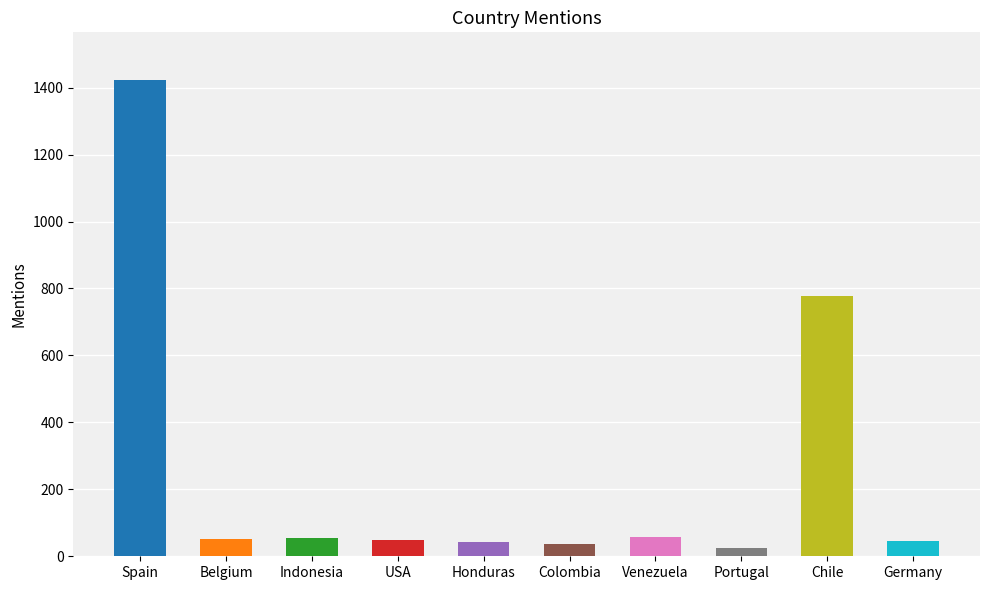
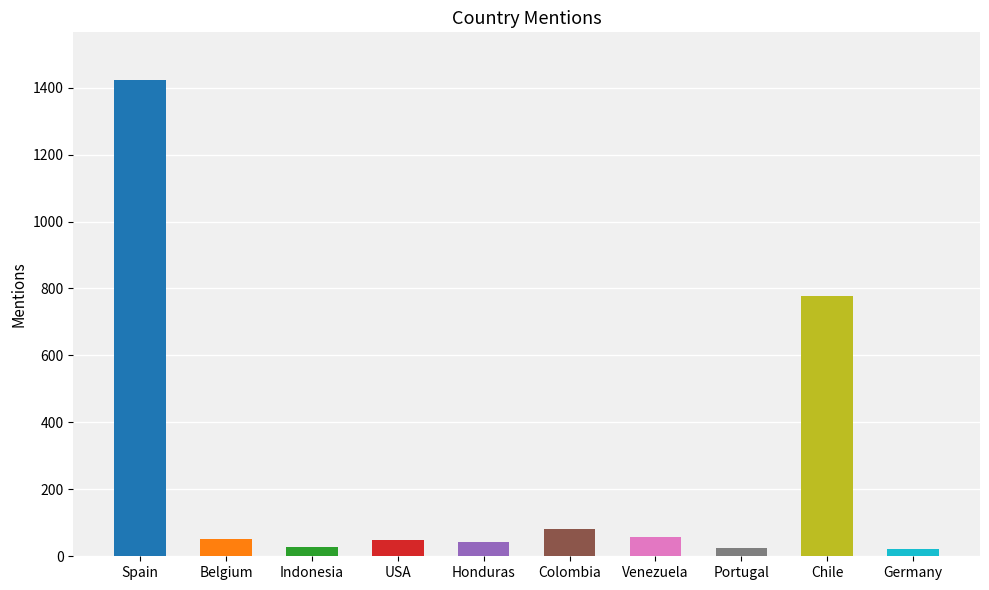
Indonesia: 50 -> 30
Colombia: 40 -> 80
Germany: 50 -> 20
